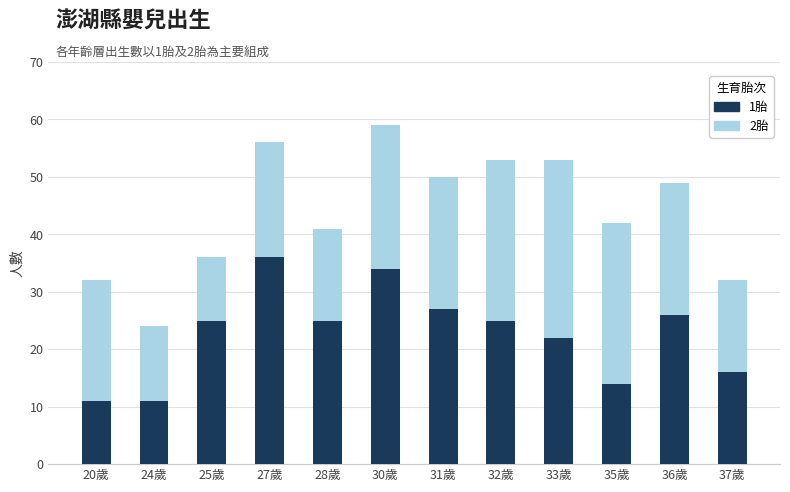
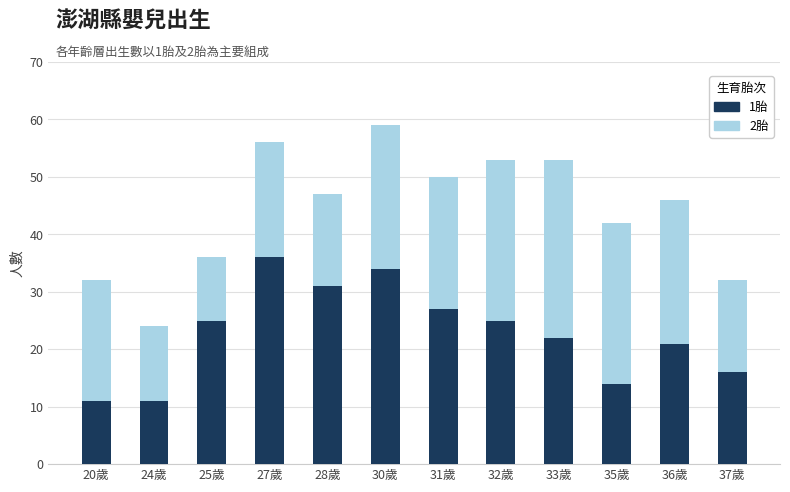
1胎, 28歲: 25 -> 31
1胎, 36歲: 26 -> 21
2胎, 36歲: 23 -> 25
